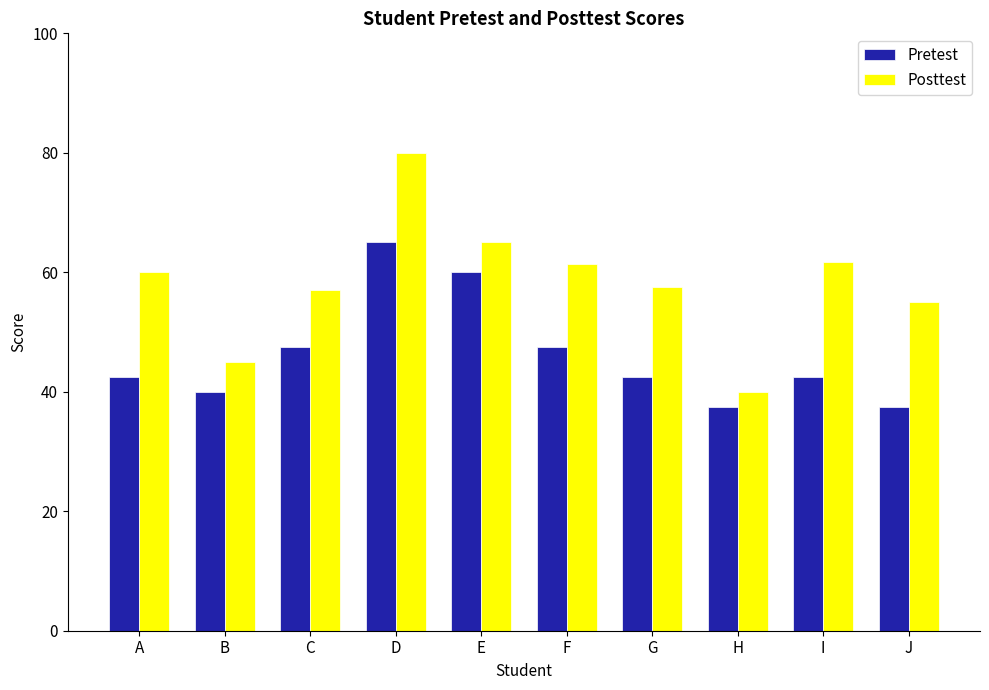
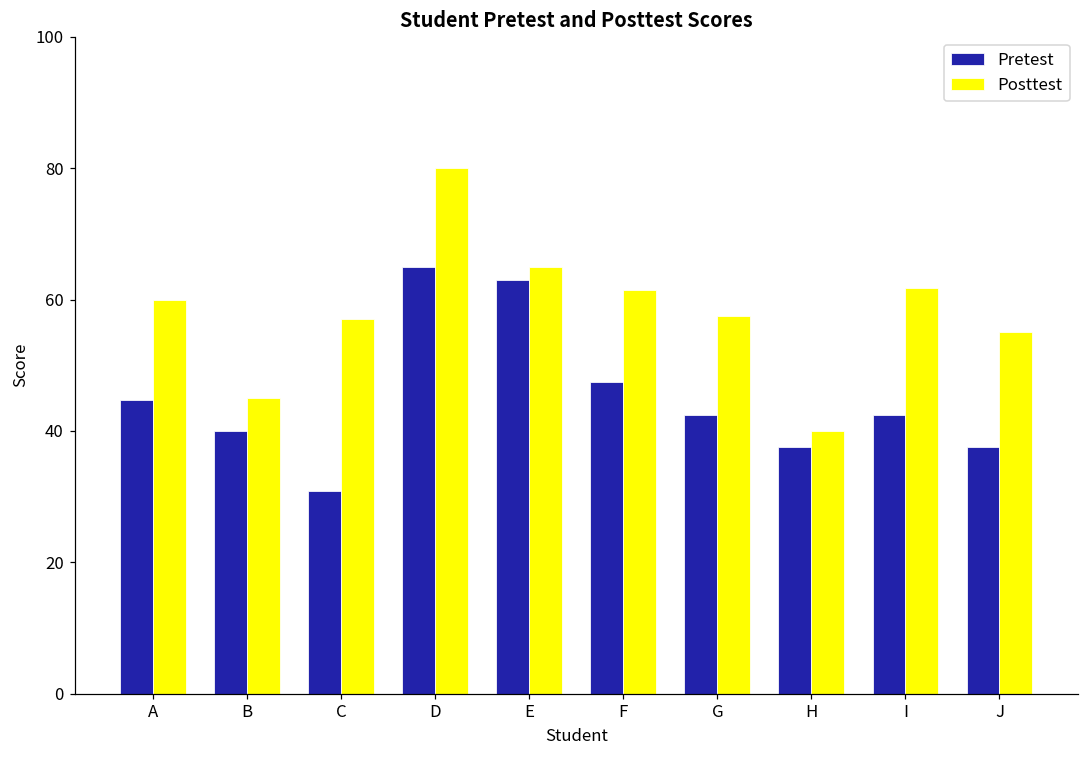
Pretest, A: 43 -> 45
Pretest, C: 48 -> 31
Pretest, E: 60 -> 63
